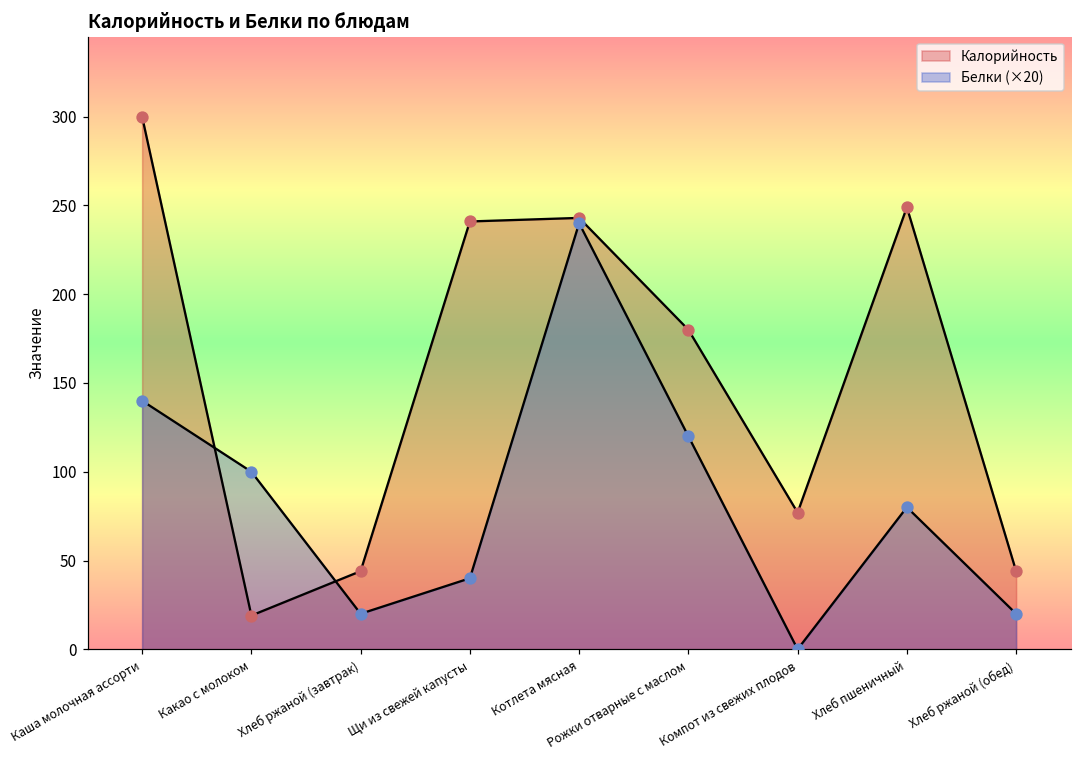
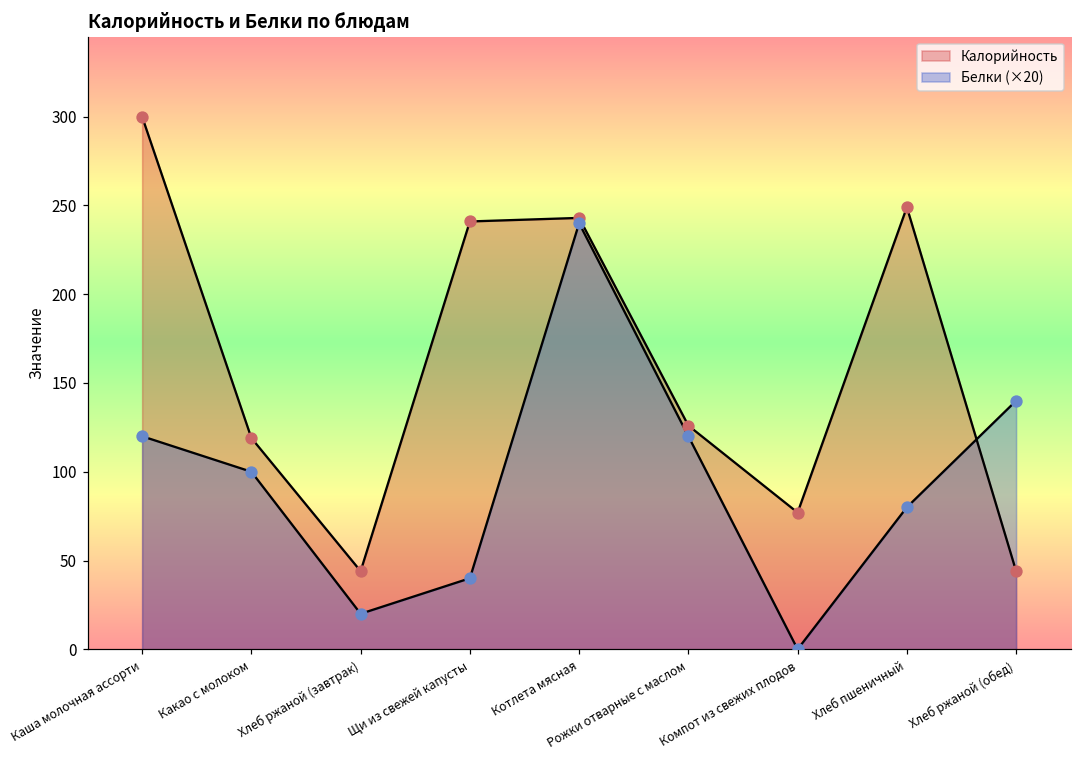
Белки (×20), Каша молочная ассорти: 140 -> 120
Калорийность, Какао с молоком: 19 -> 119
Калорийность, Рожки отварные с маслом: 180 -> 126
Белки (×20), Хлеб ржаной (обед): 20 -> 140
